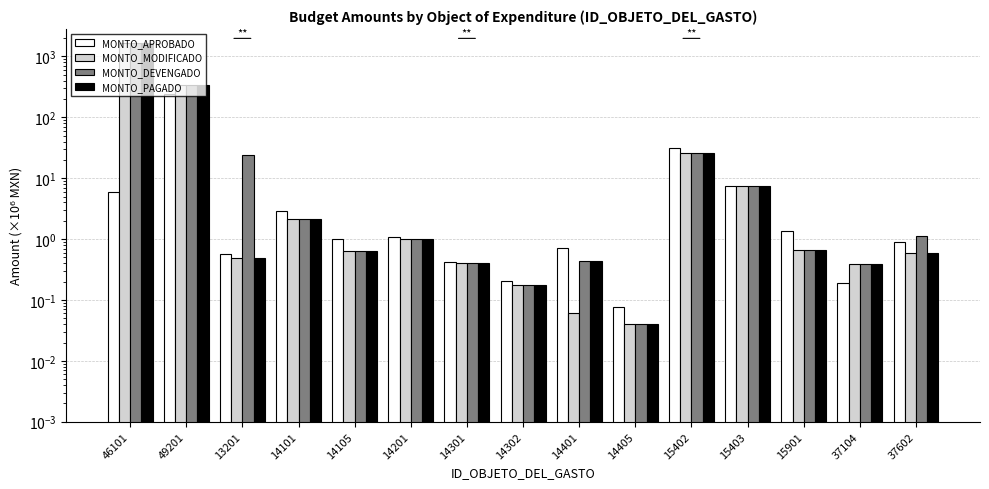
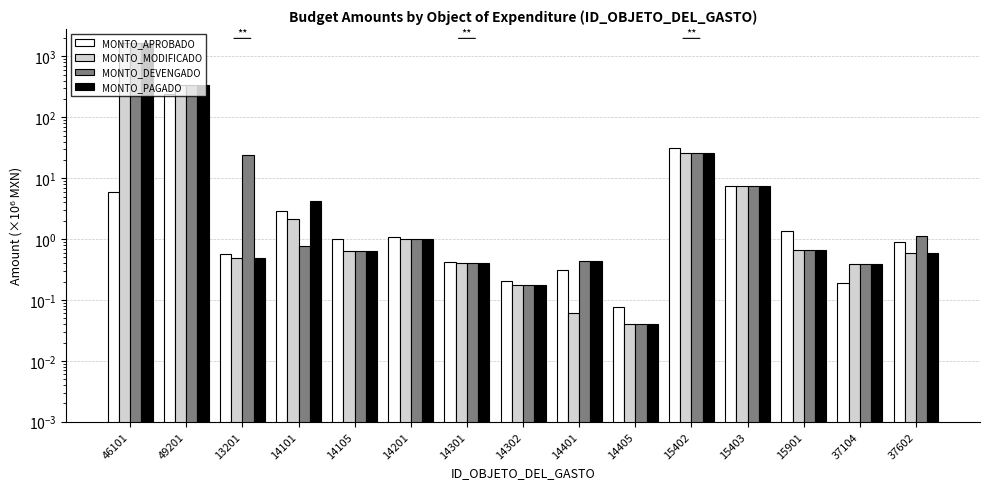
MONTO_DEVENGADO, 14101: 2.1 -> 0.8
MONTO_PAGADO, 14101: 2.1 -> 4
MONTO_APROBADO, 14401: 0.7 -> 0.3
